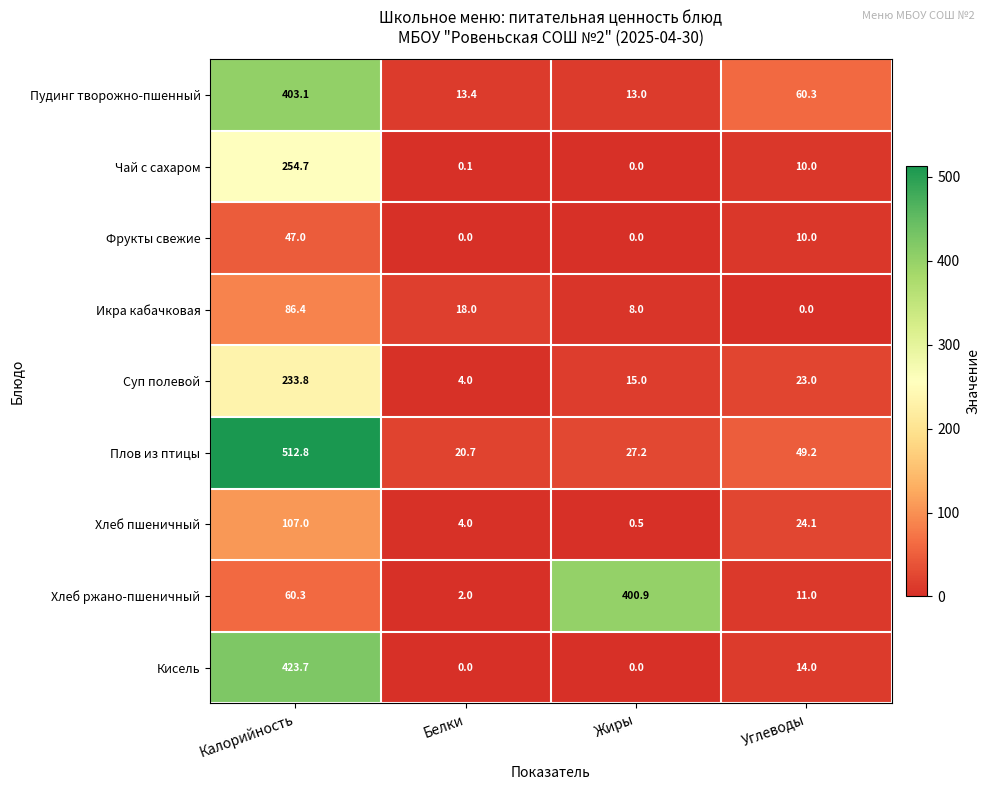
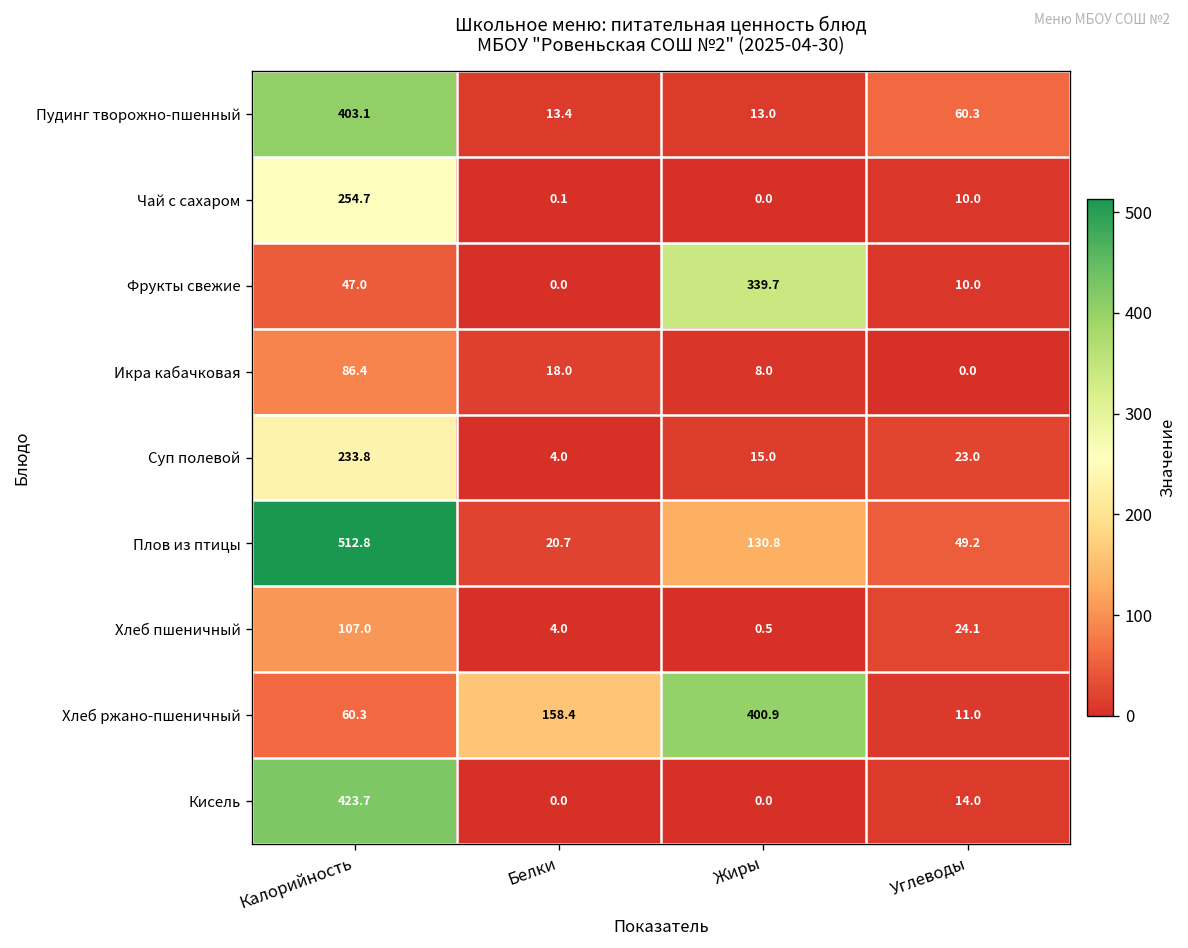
Фрукты свежие, Жиры: 0.0 -> 339.7
Плов из птицы, Жиры: 27.2 -> 130.8
Хлеб ржано-пшеничный, Белки: 2.0 -> 158.4
